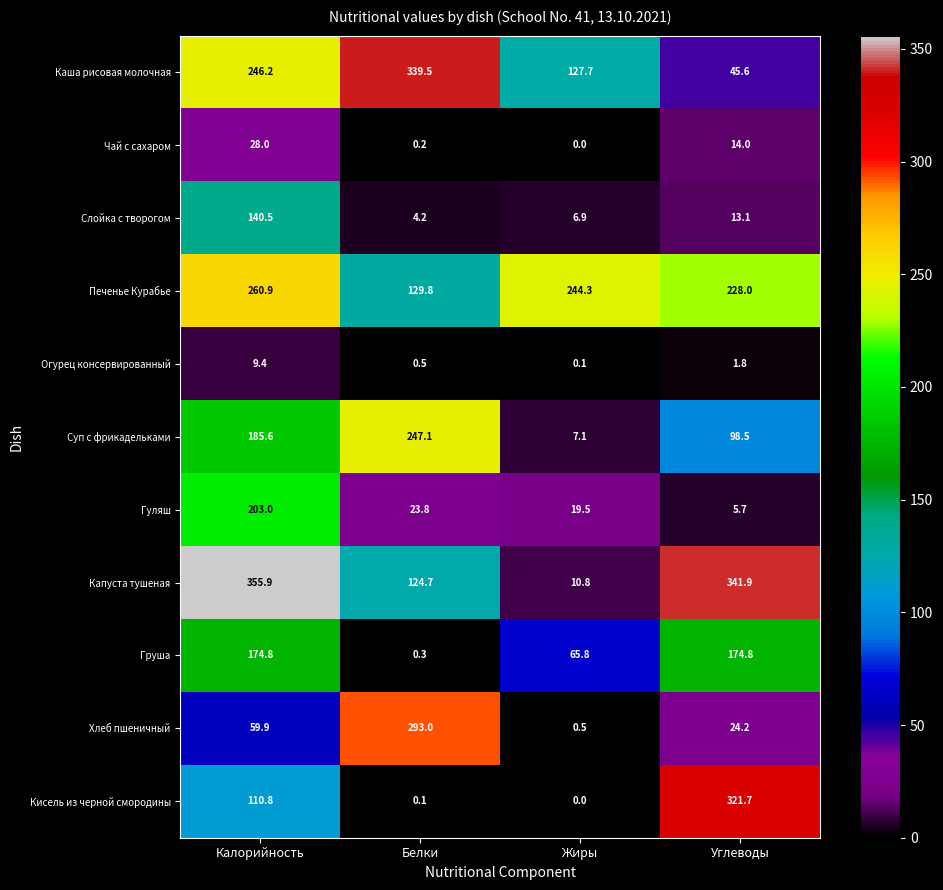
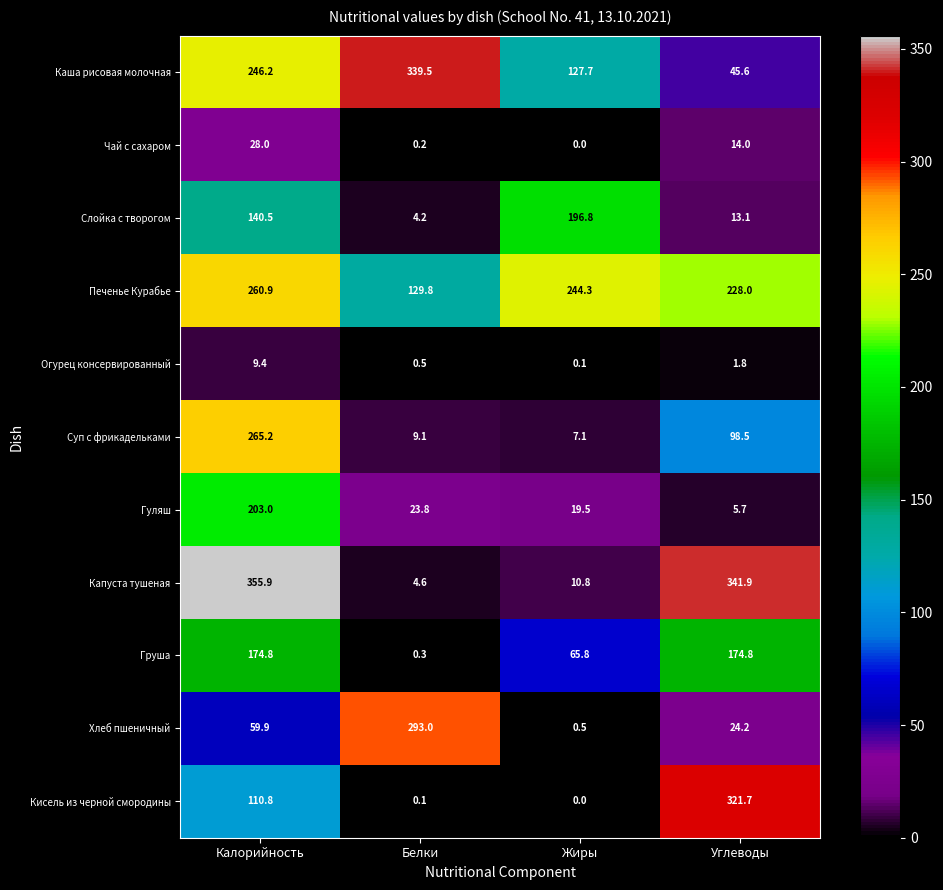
Слойка с творогом, Жиры: 6.9 -> 196.8
Суп с фрикадельками, Калорийность: 185.6 -> 265.2
Суп с фрикадельками, Белки: 247.1 -> 9.1
Капуста тушеная, Белки: 124.7 -> 4.6
